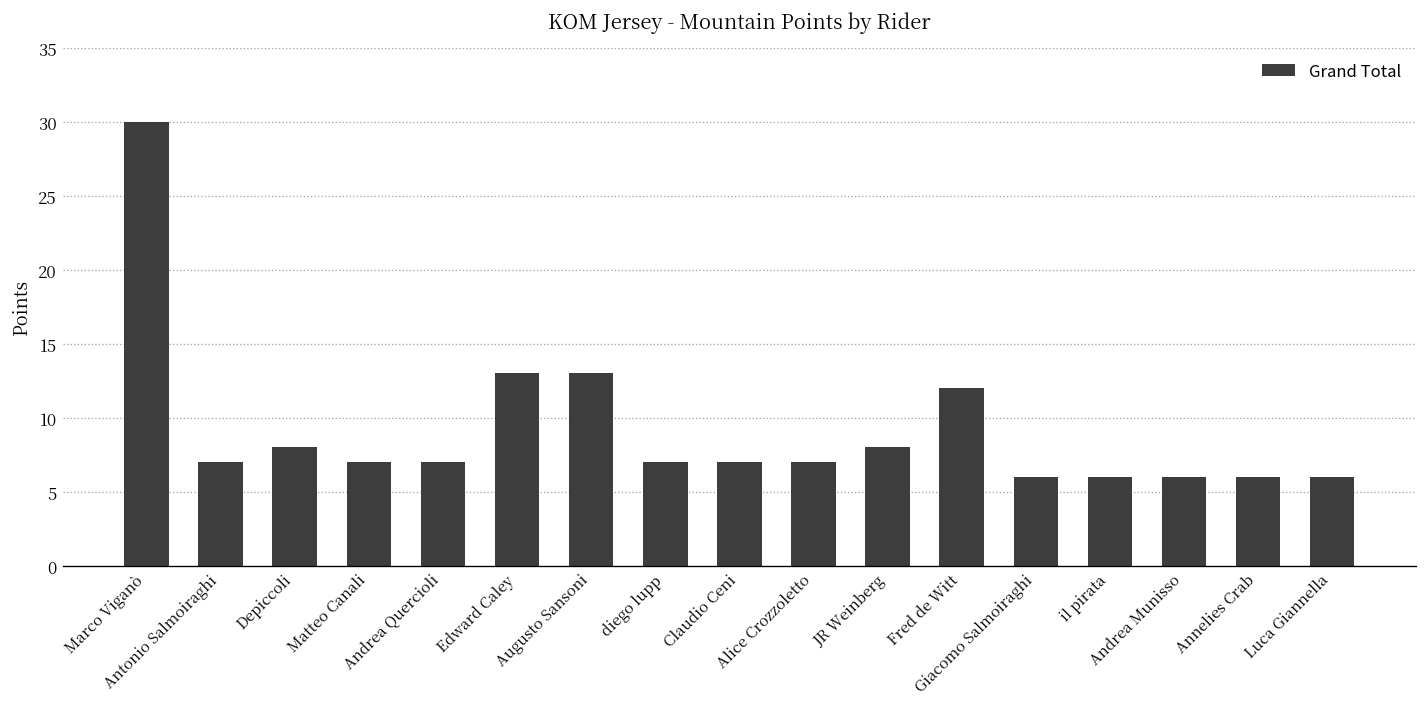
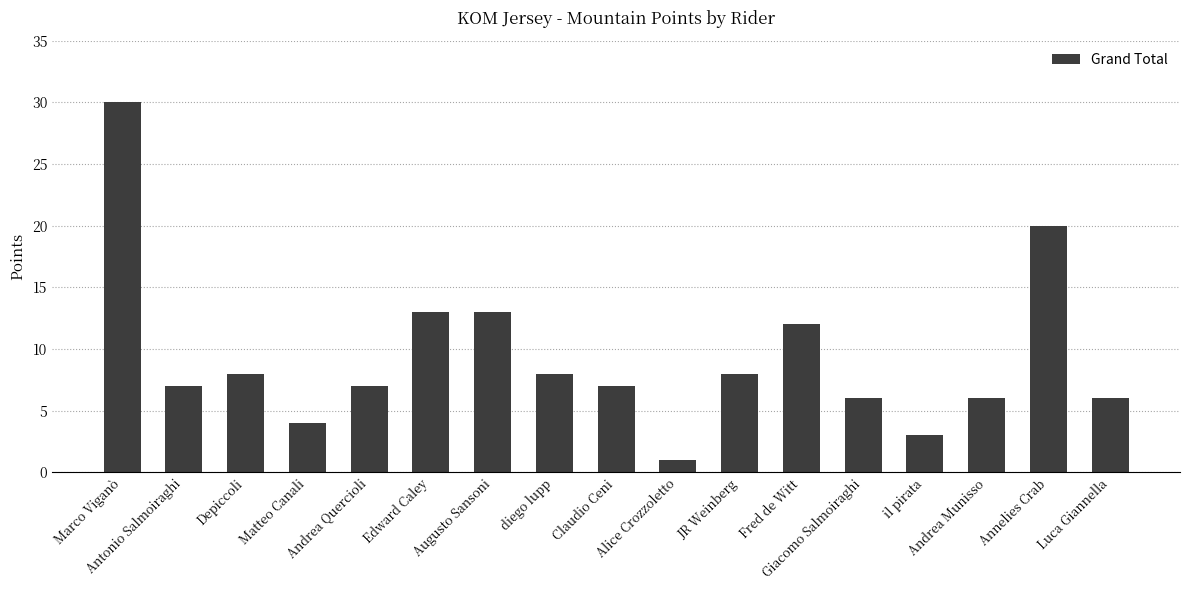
Matteo Canali: 7 -> 4
diego lupp: 7 -> 8
Alice Crozzoletto: 7 -> 1
il pirata: 6 -> 3
Annelies Crab: 6 -> 20
